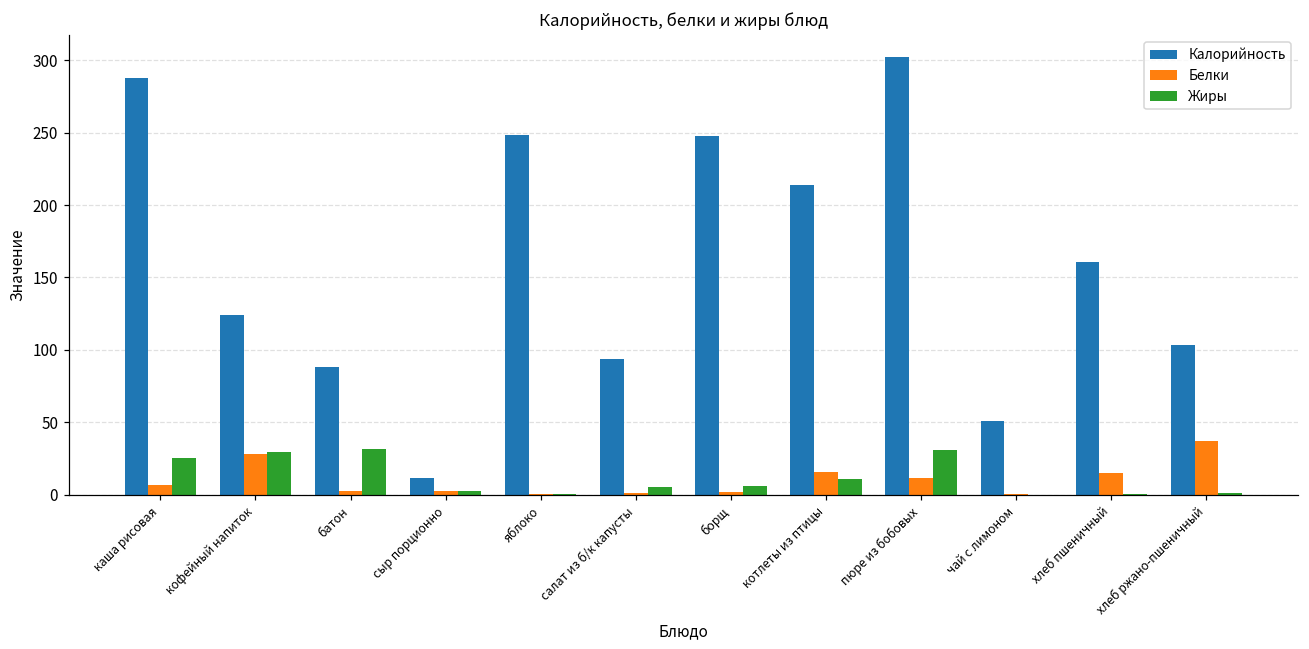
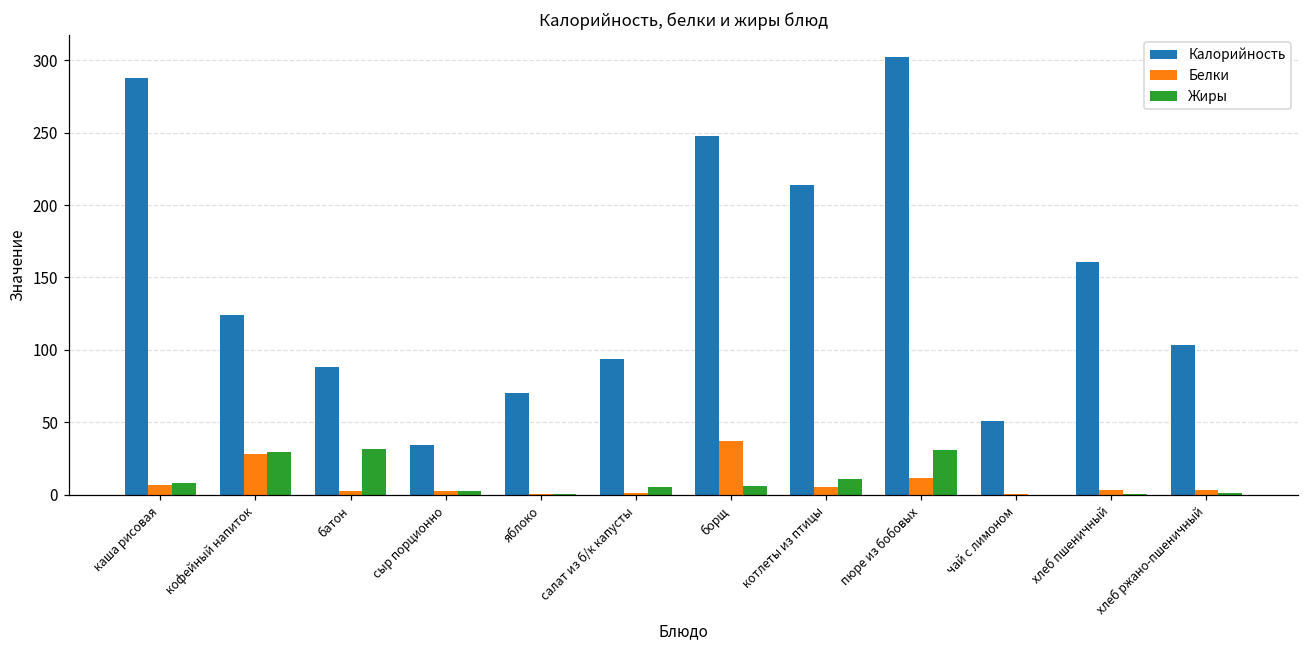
Жиры, каша рисовая: 26 -> 8
Калорийность, сыр порционно: 12 -> 34
Калорийность, яблоко: 248 -> 71
Белки, борщ: 2 -> 37
Белки, котлеты из птицы: 15 -> 6
Белки, хлеб пшеничный: 15 -> 3
Белки, хлеб ржано-пшеничный: 37 -> 3
